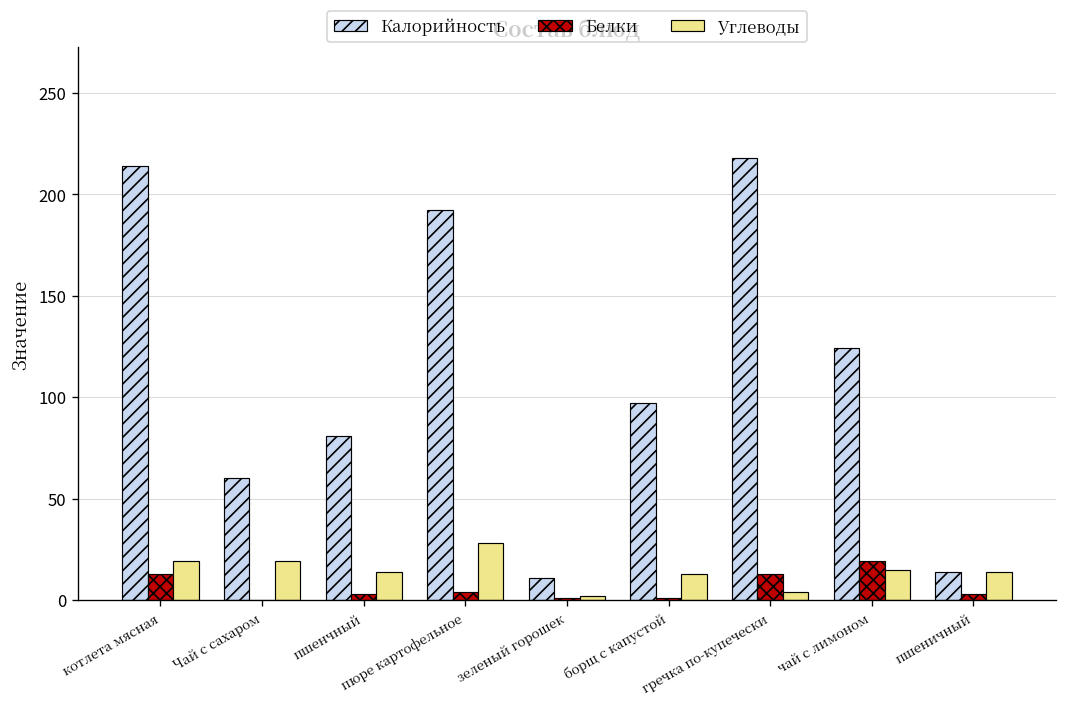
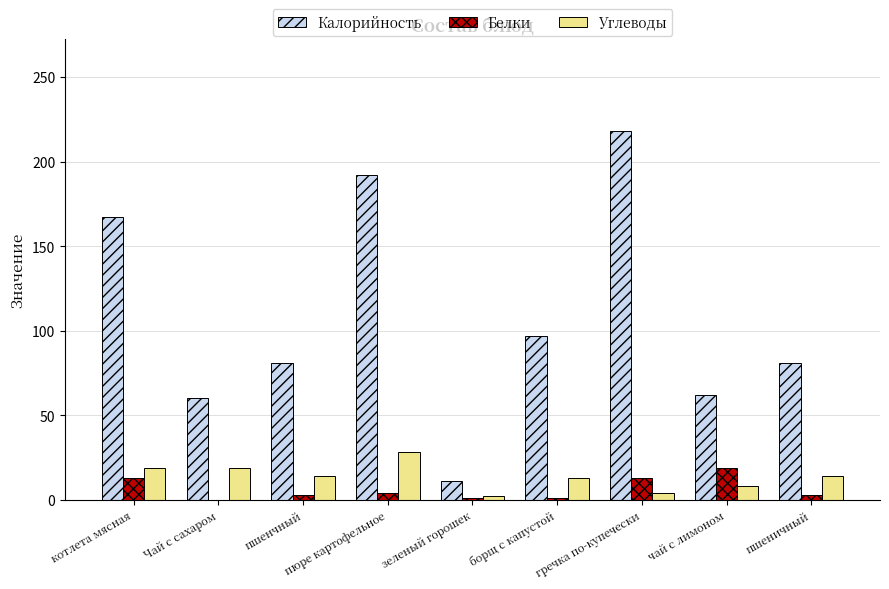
Калорийность, котлета мясная: 214 -> 167
Калорийность, чай с лимоном: 124 -> 62
Углеводы, чай с лимоном: 15 -> 8
Калорийность, пшеничный: 14 -> 81
